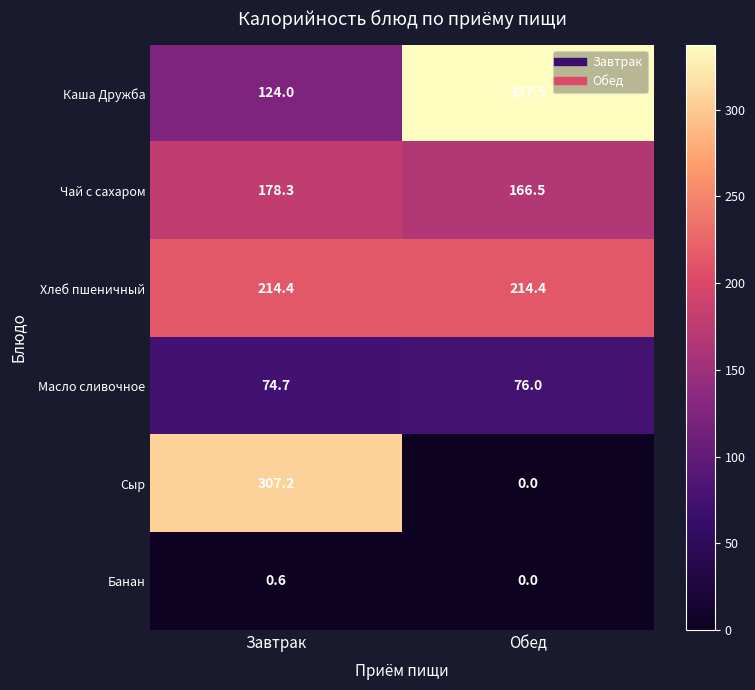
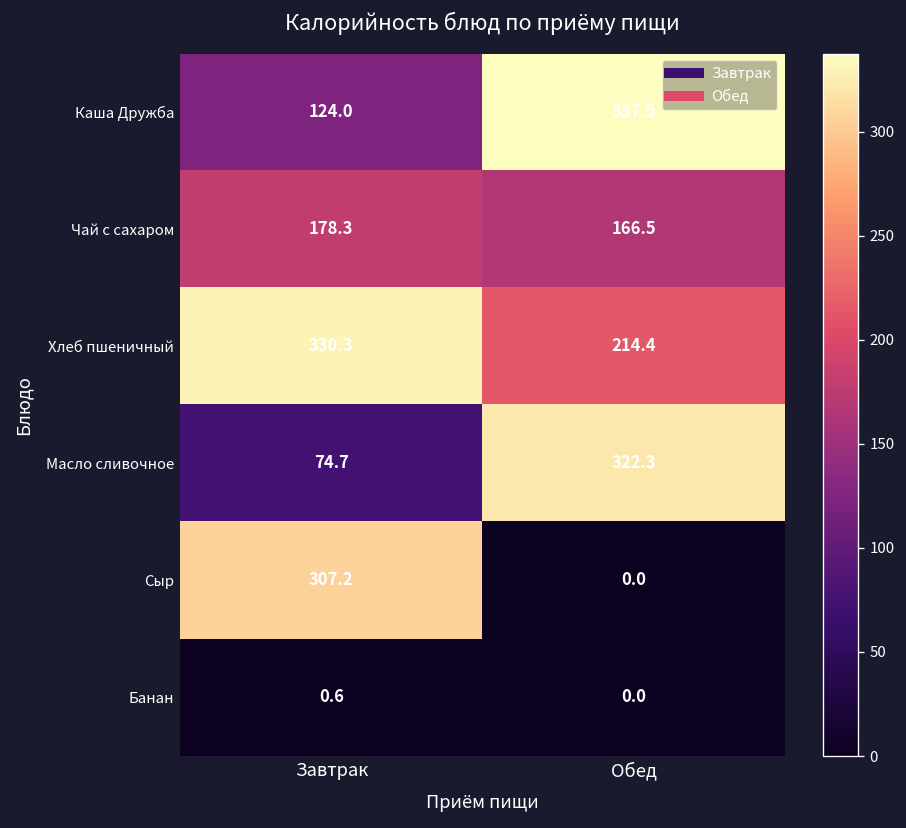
Хлеб пшеничный, Завтрак: 214.4 -> 330.3
Масло сливочное, Обед: 76.0 -> 322.3
